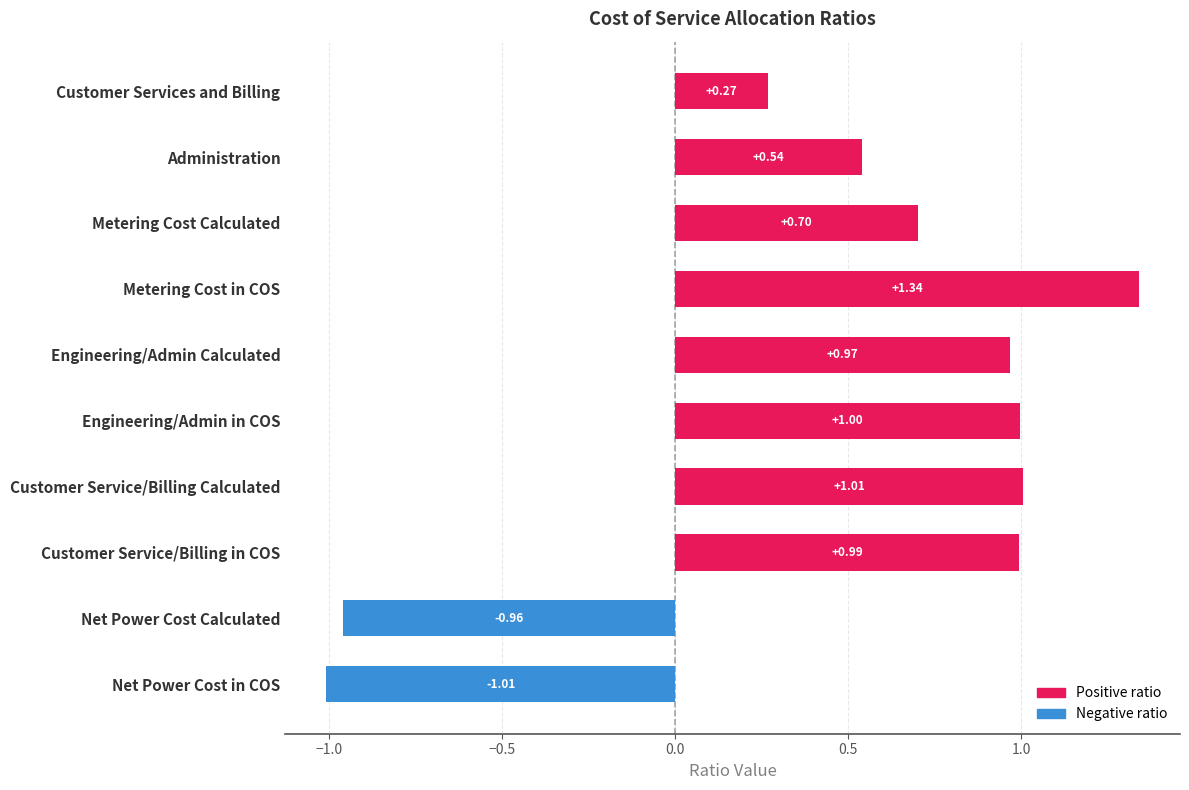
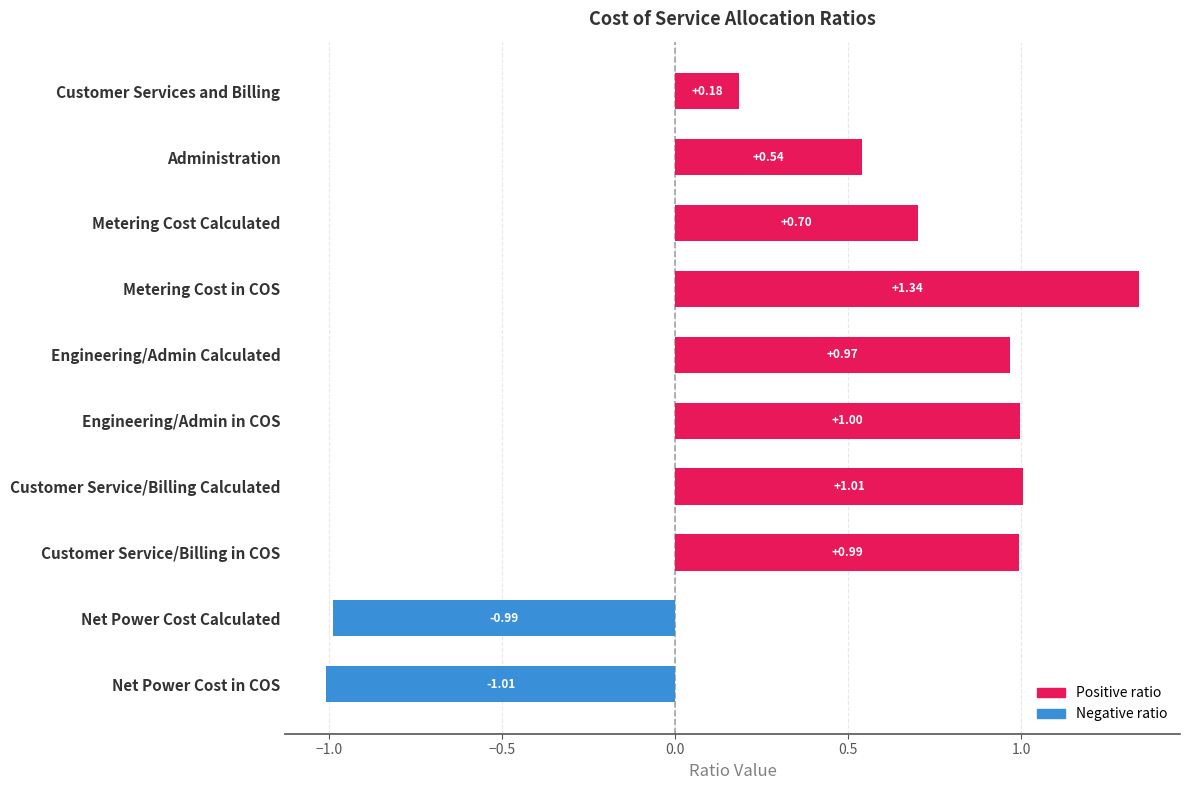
Customer Services and Billing: +0.27 -> +0.18
Net Power Cost Calculated: -0.96 -> -0.99
